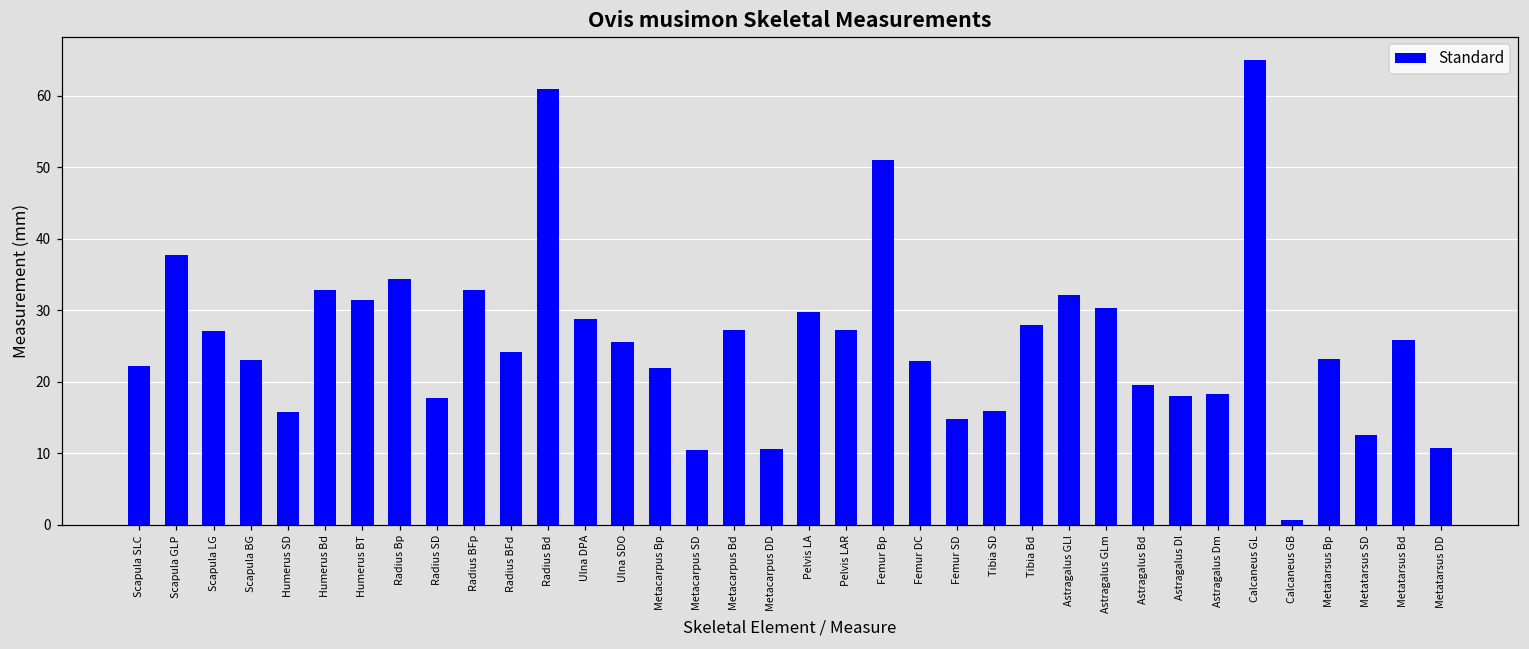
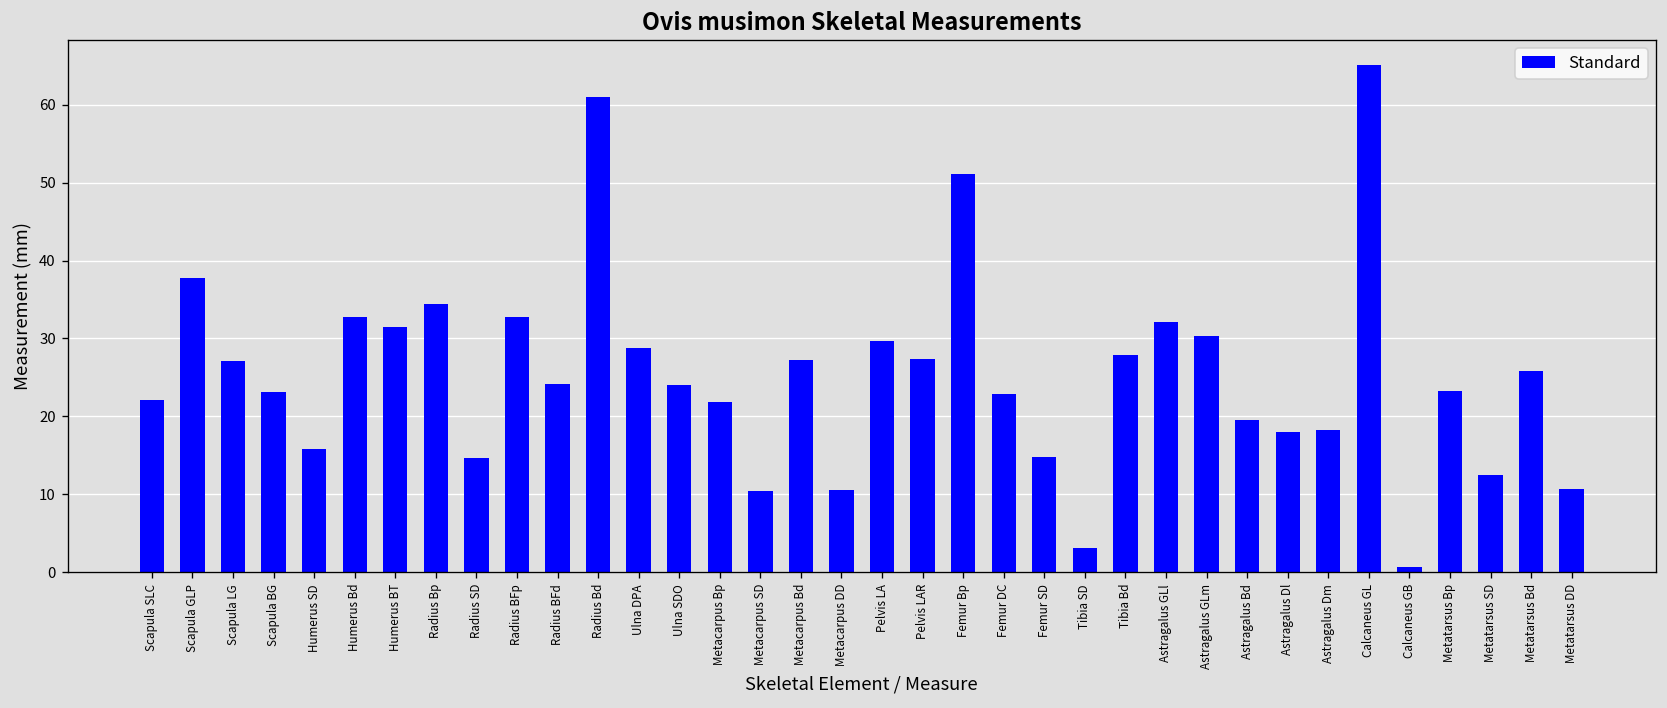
Radius SD: 18 -> 15
Ulna SDO: 26 -> 24
Tibia SD: 16 -> 3
